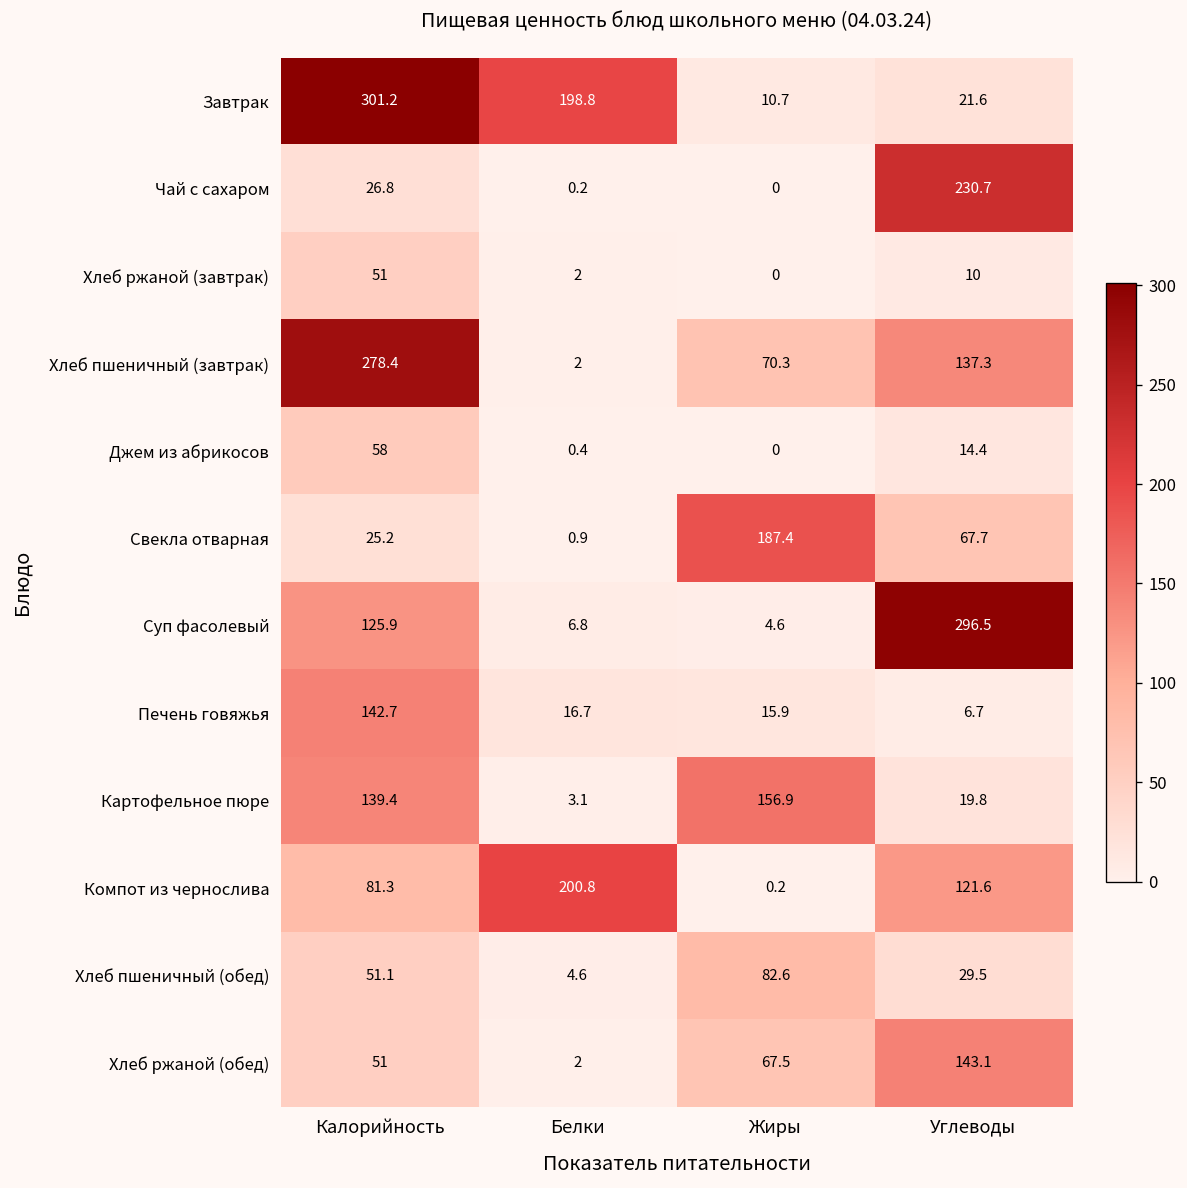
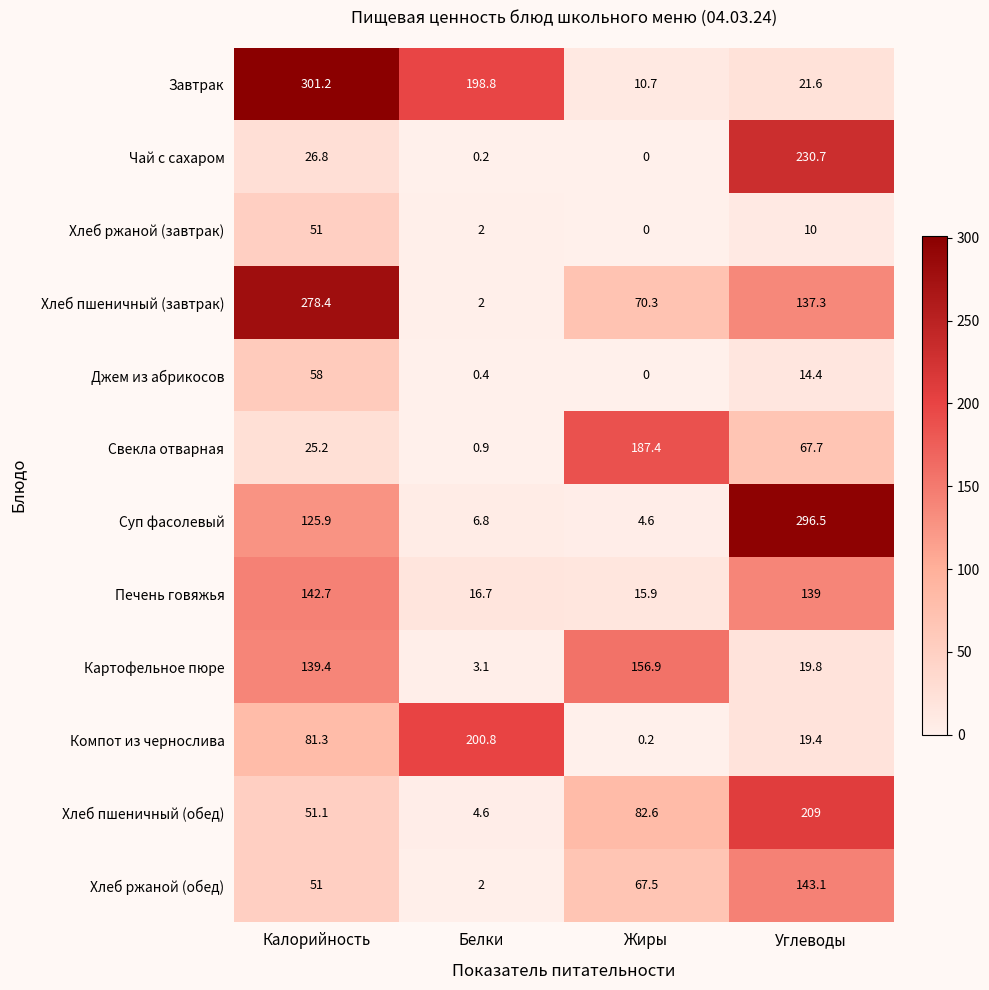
Печень говяжья, Углеводы: 6.7 -> 139
Компот из чернослива, Углеводы: 121.6 -> 19.4
Хлеб пшеничный (обед), Углеводы: 29.5 -> 209
